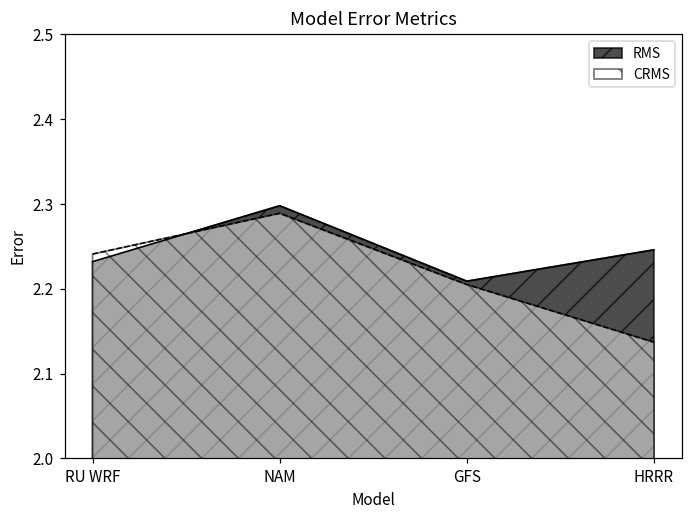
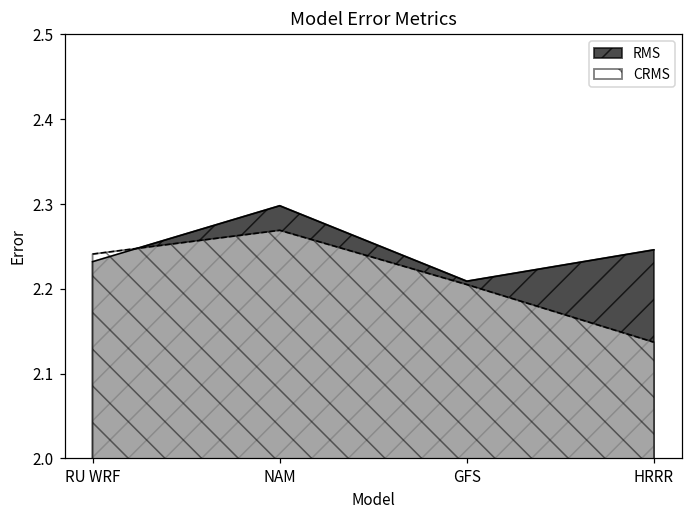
CRMS, NAM: 2.29 -> 2.27
